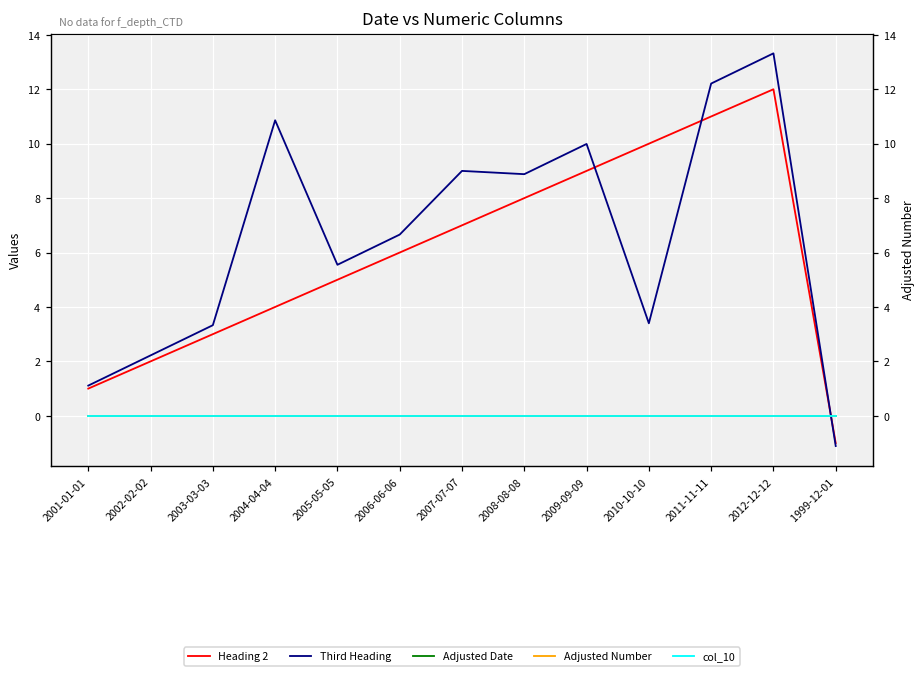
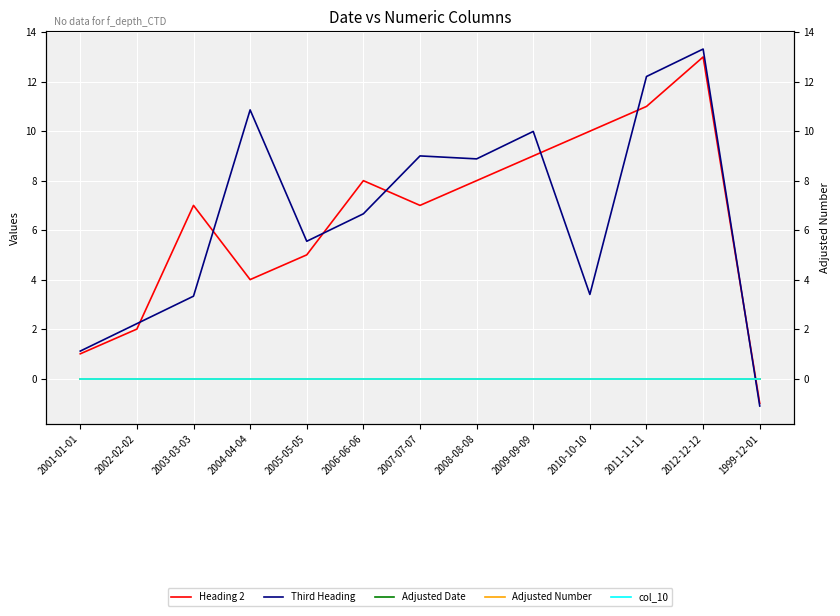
Heading 2, 2003-03-03: 3 -> 7
Heading 2, 2006-06-06: 6 -> 8
Heading 2, 2012-12-12: 12 -> 13
